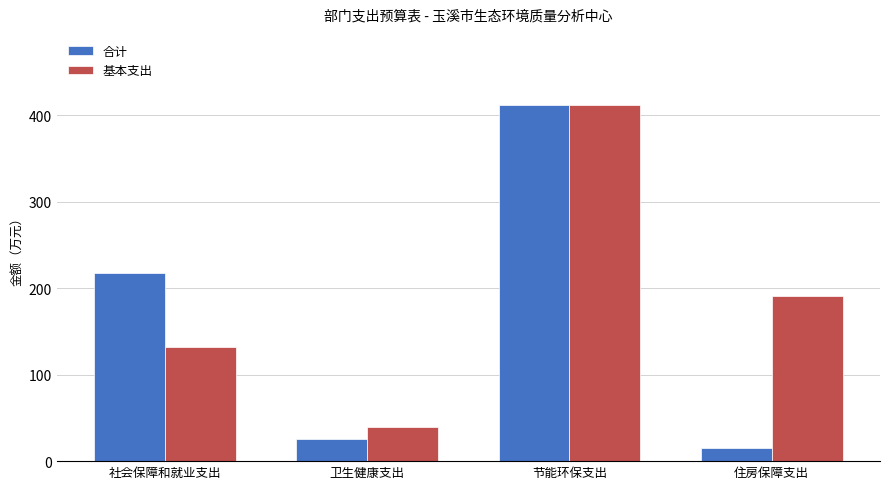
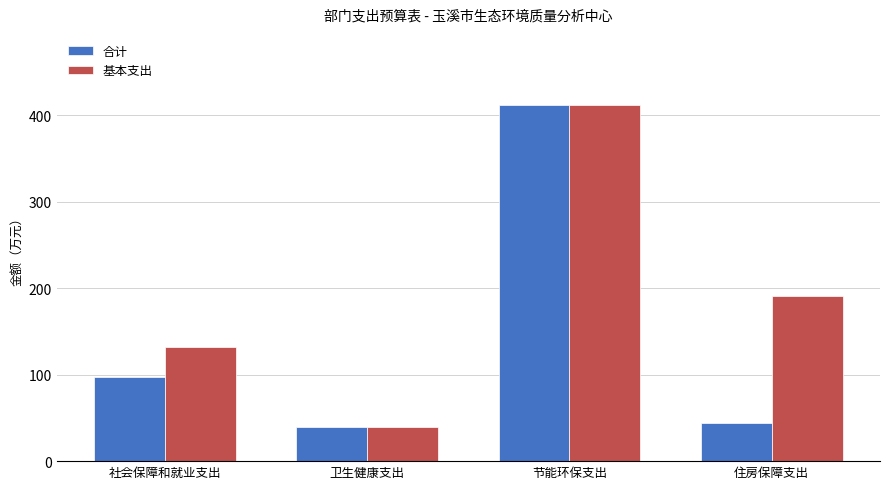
合计, 社会保障和就业支出: 220 -> 100
合计, 卫生健康支出: 30 -> 40
合计, 住房保障支出: 20 -> 40
